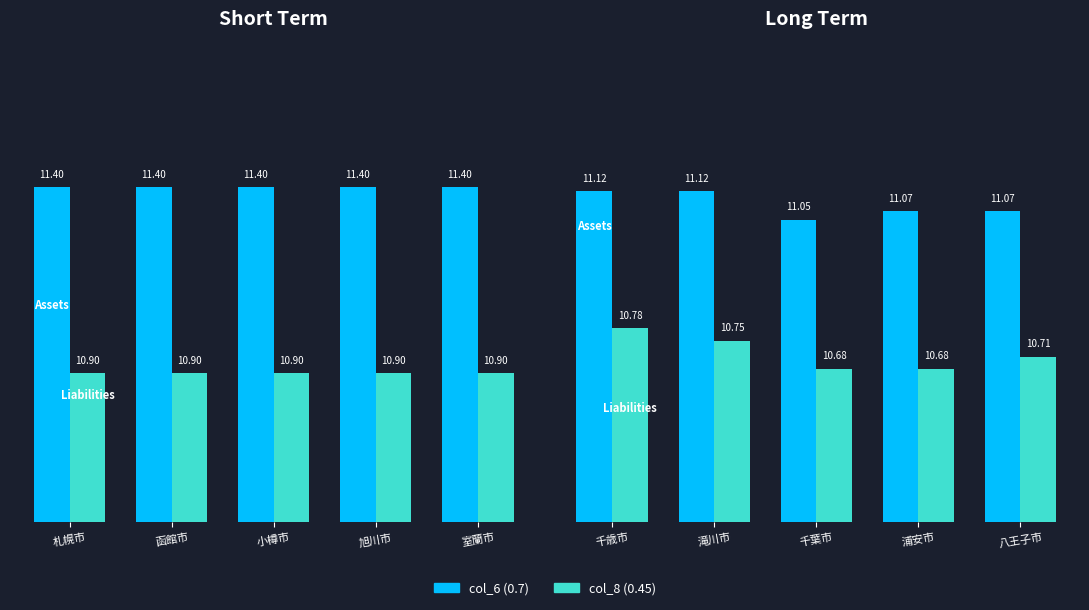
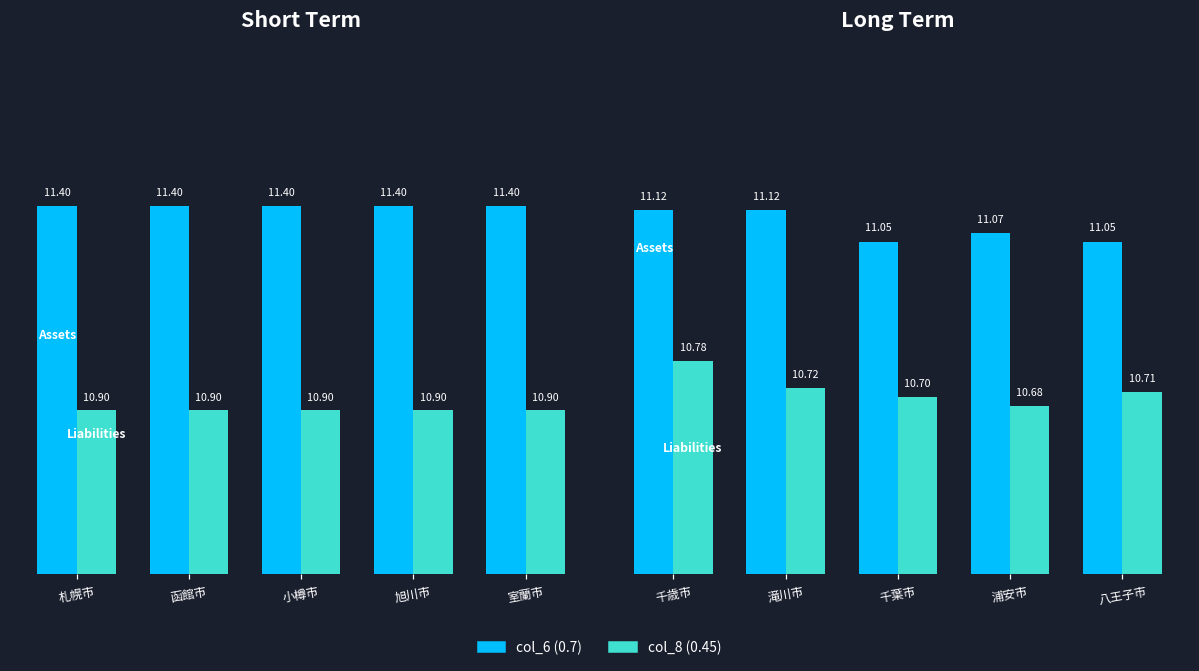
Long Term, col_8 (0.45), 滝川市: 10.75 -> 10.72
Long Term, col_8 (0.45), 千葉市: 10.68 -> 10.70
Long Term, col_6 (0.7), 八王子市: 11.07 -> 11.05
